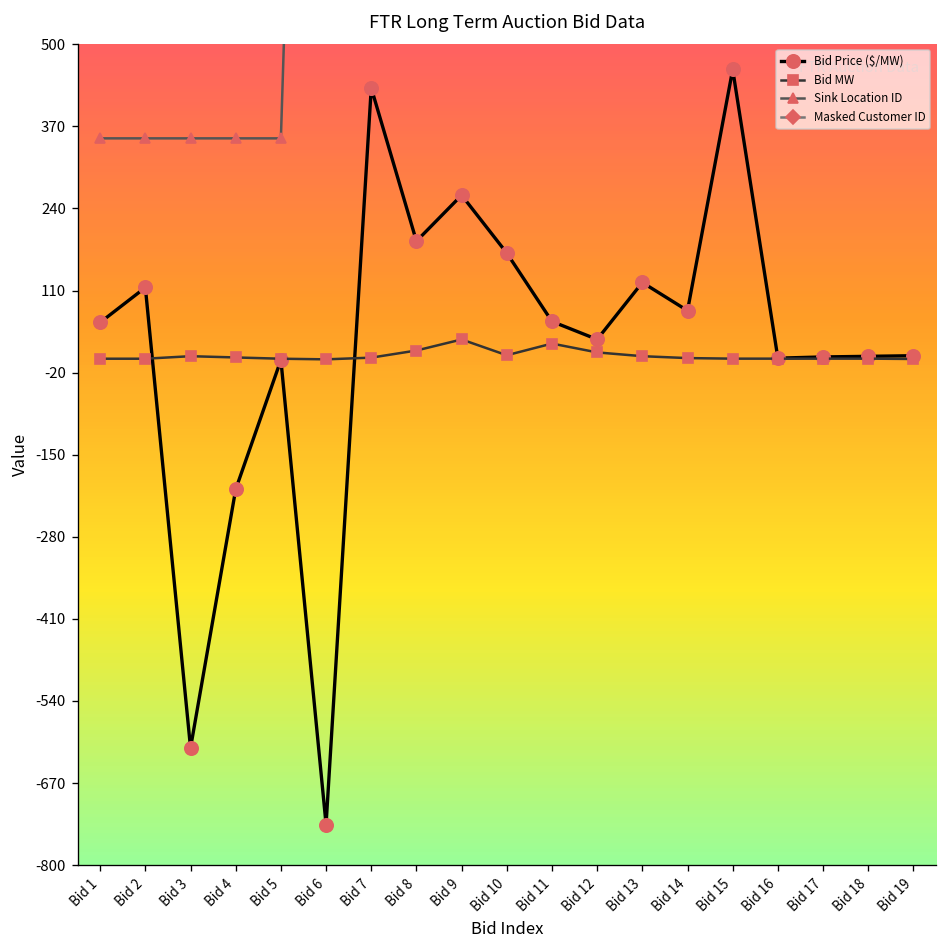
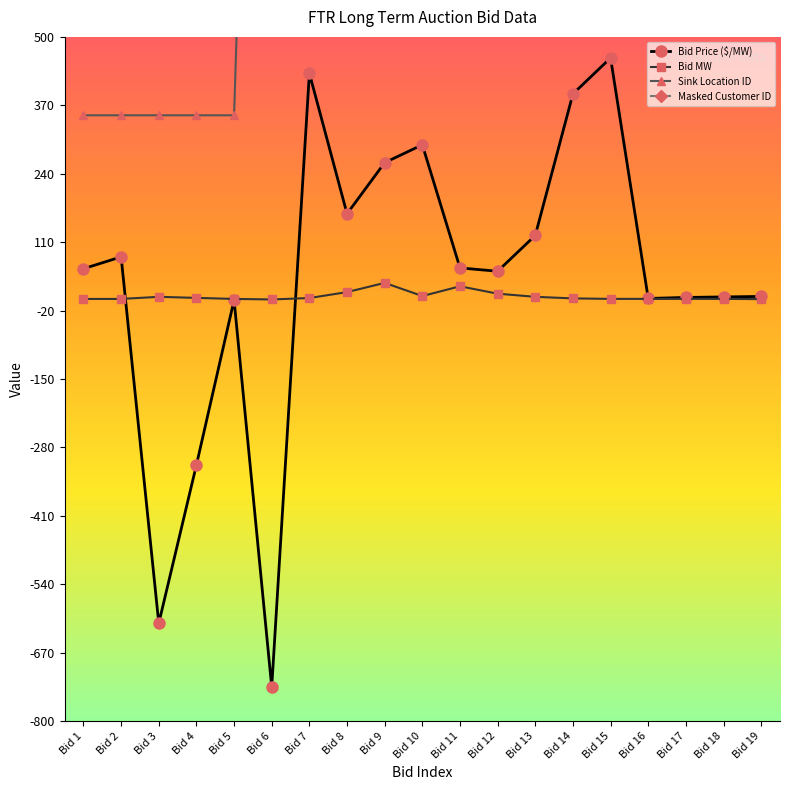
Bid Price ($/MW), Bid 2: 110 -> 80
Bid Price ($/MW), Bid 4: -200 -> -310
Bid Price ($/MW), Bid 8: 190 -> 160
Bid Price ($/MW), Bid 10: 170 -> 290
Bid Price ($/MW), Bid 12: 30 -> 50
Bid Price ($/MW), Bid 14: 80 -> 390
